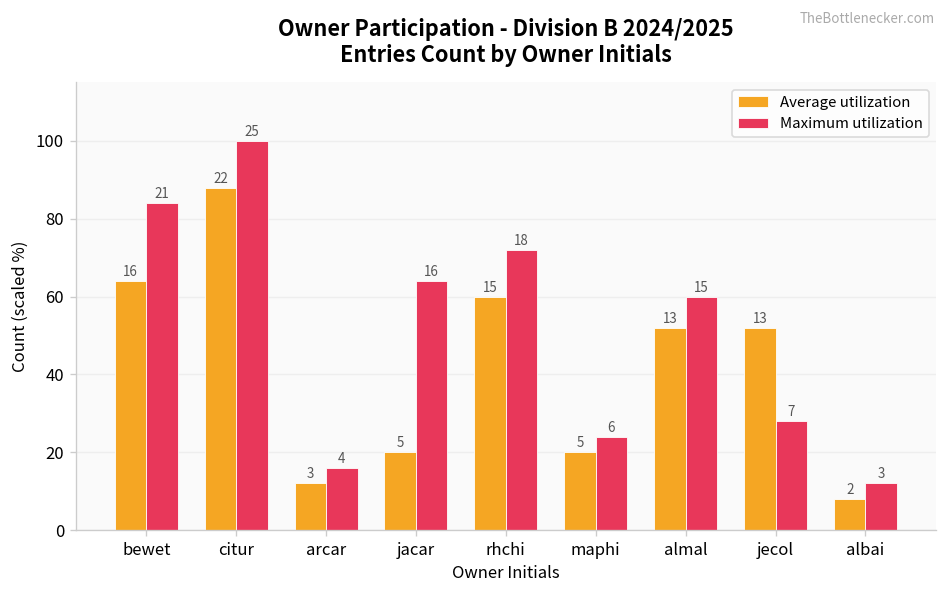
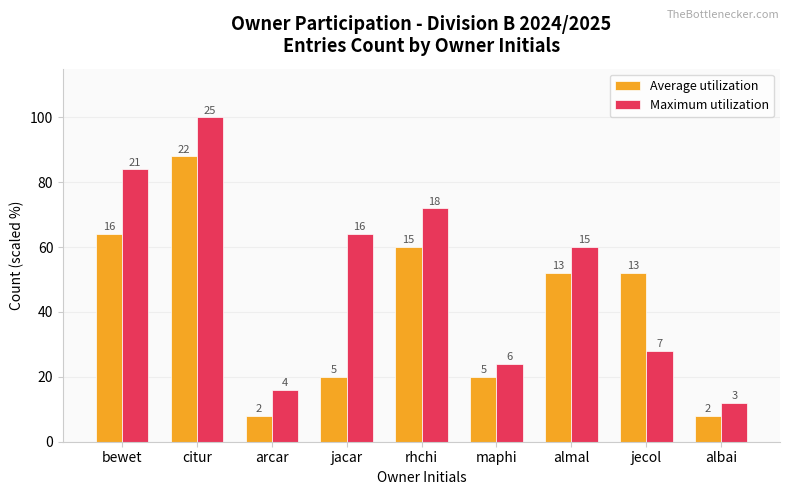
Average utilization, arcar: 3 -> 2
